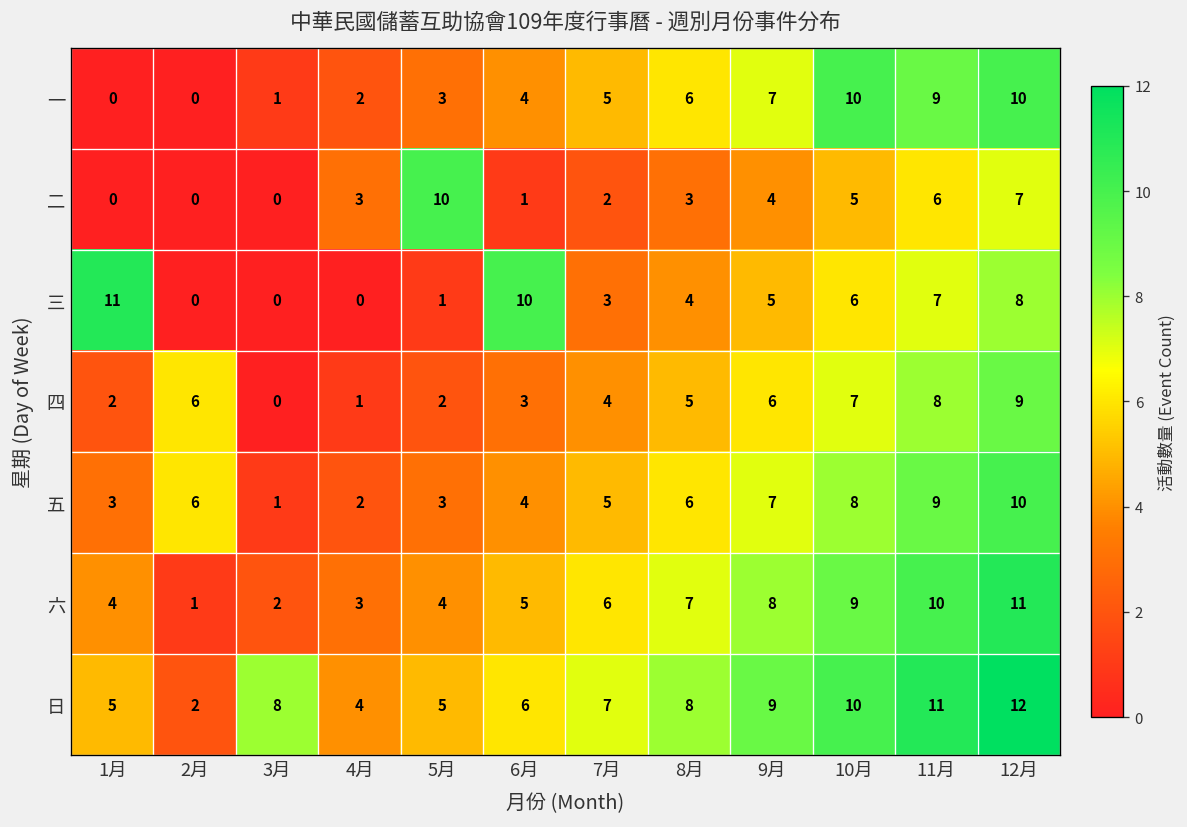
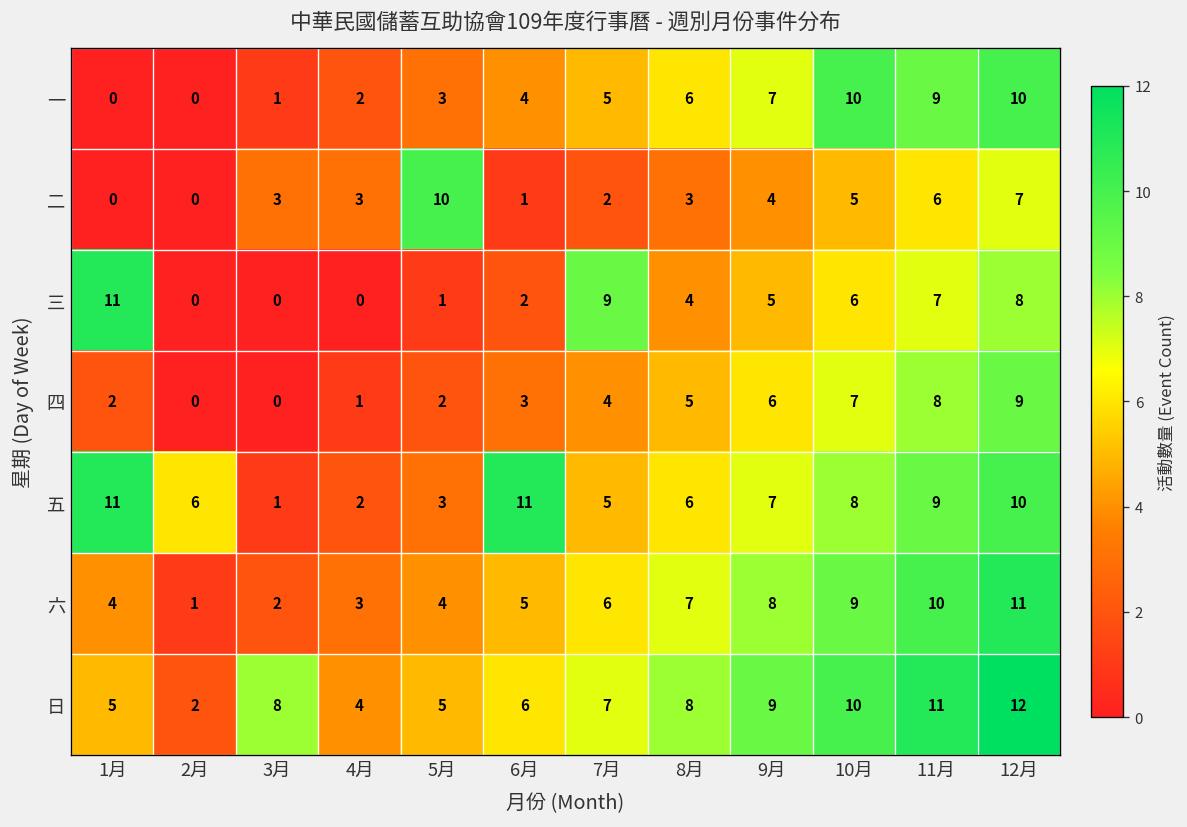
二, 3月: 0 -> 3
三, 6月: 10 -> 2
三, 7月: 3 -> 9
四, 2月: 6 -> 0
五, 1月: 3 -> 11
五, 6月: 4 -> 11
